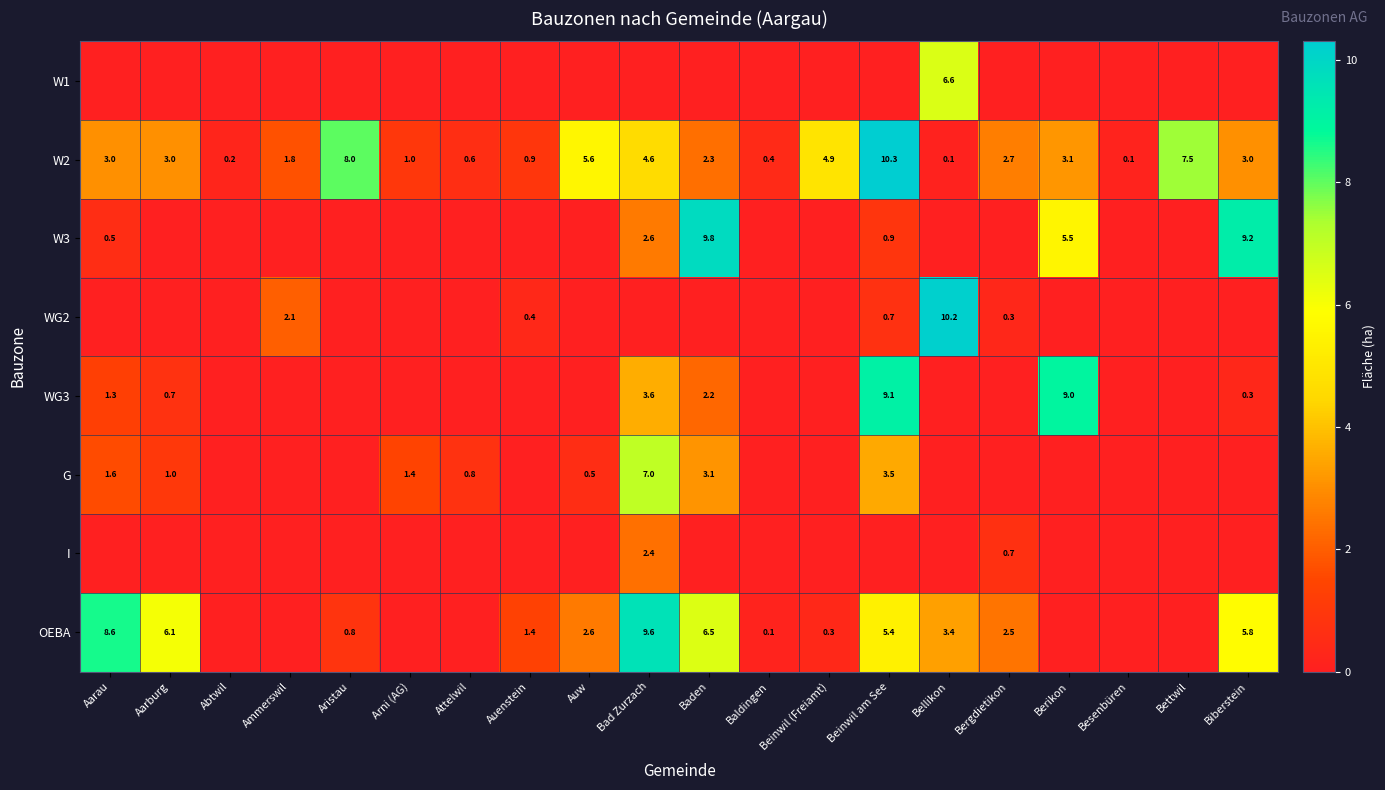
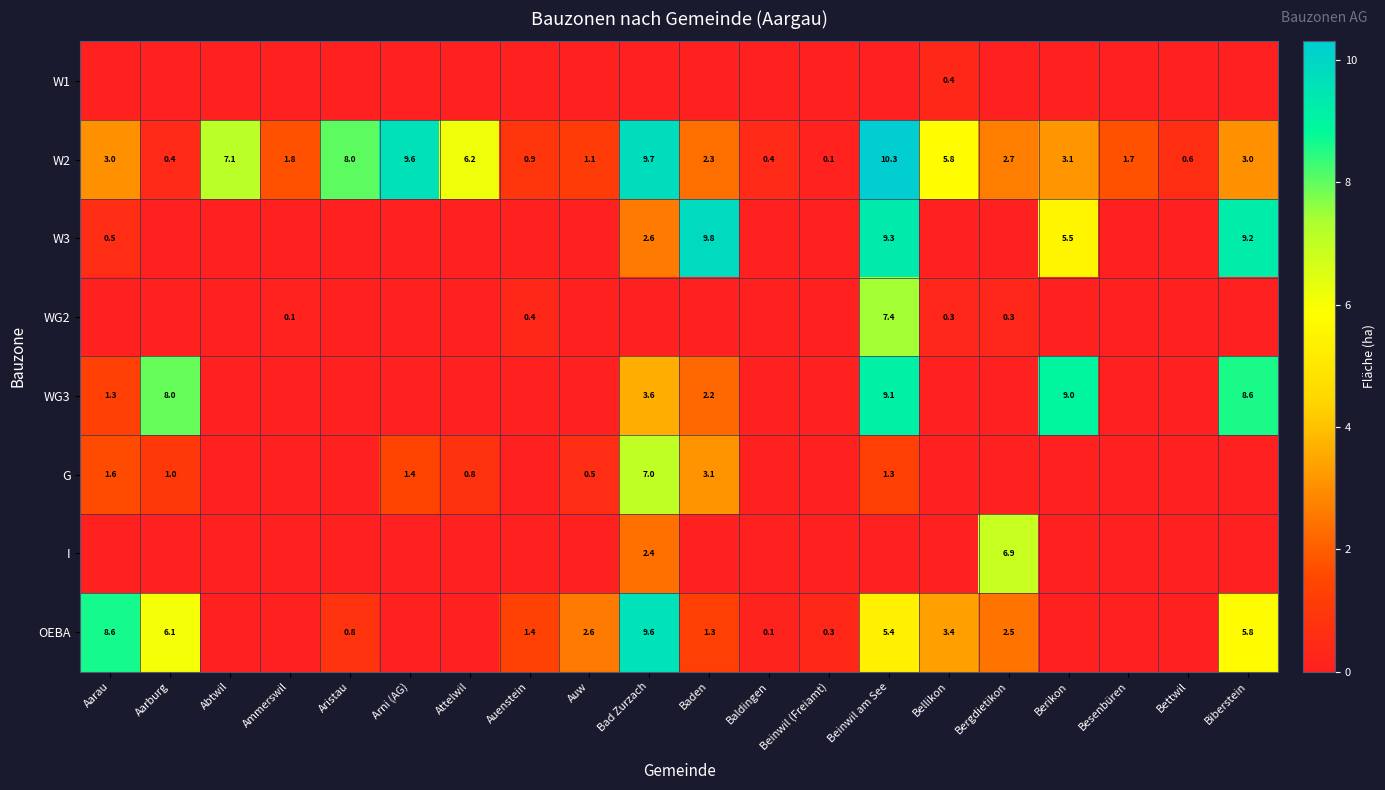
W1, Bellikon: 6.6 -> 0.4
W2, Aarburg: 3.0 -> 0.4
W2, Abtwil: 0.2 -> 7.1
W2, Arni (AG): 1.0 -> 9.6
W2, Attelwil: 0.6 -> 6.2
W2, Auw: 5.6 -> 1.1
W2, Bad Zurzach: 4.6 -> 9.7
W2, Beinwil (Freiamt): 4.9 -> 0.1
W2, Bellikon: 0.1 -> 5.8
W2, Besenbüren: 0.1 -> 1.7
W2, Bettwil: 7.5 -> 0.6
W3, Beinwil am See: 0.9 -> 9.3
WG2, Ammerswil: 2.1 -> 0.1
WG2, Beinwil am See: 0.7 -> 7.4
WG2, Bellikon: 10.2 -> 0.3
WG3, Aarburg: 0.7 -> 8.0
WG3, Biberstein: 0.3 -> 8.6
G, Beinwil am See: 3.5 -> 1.3
I, Bergdietikon: 0.7 -> 6.9
OEBA, Baden: 6.5 -> 1.3
